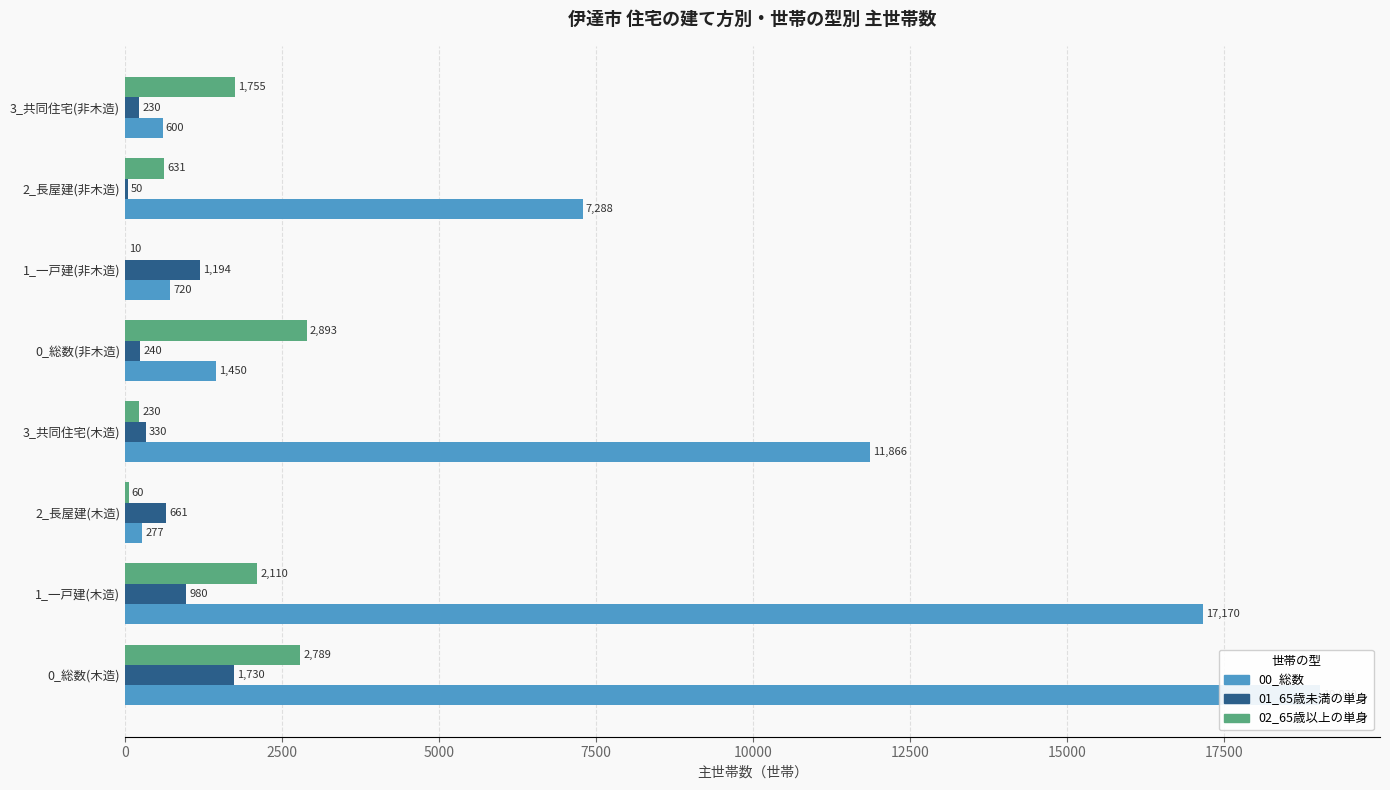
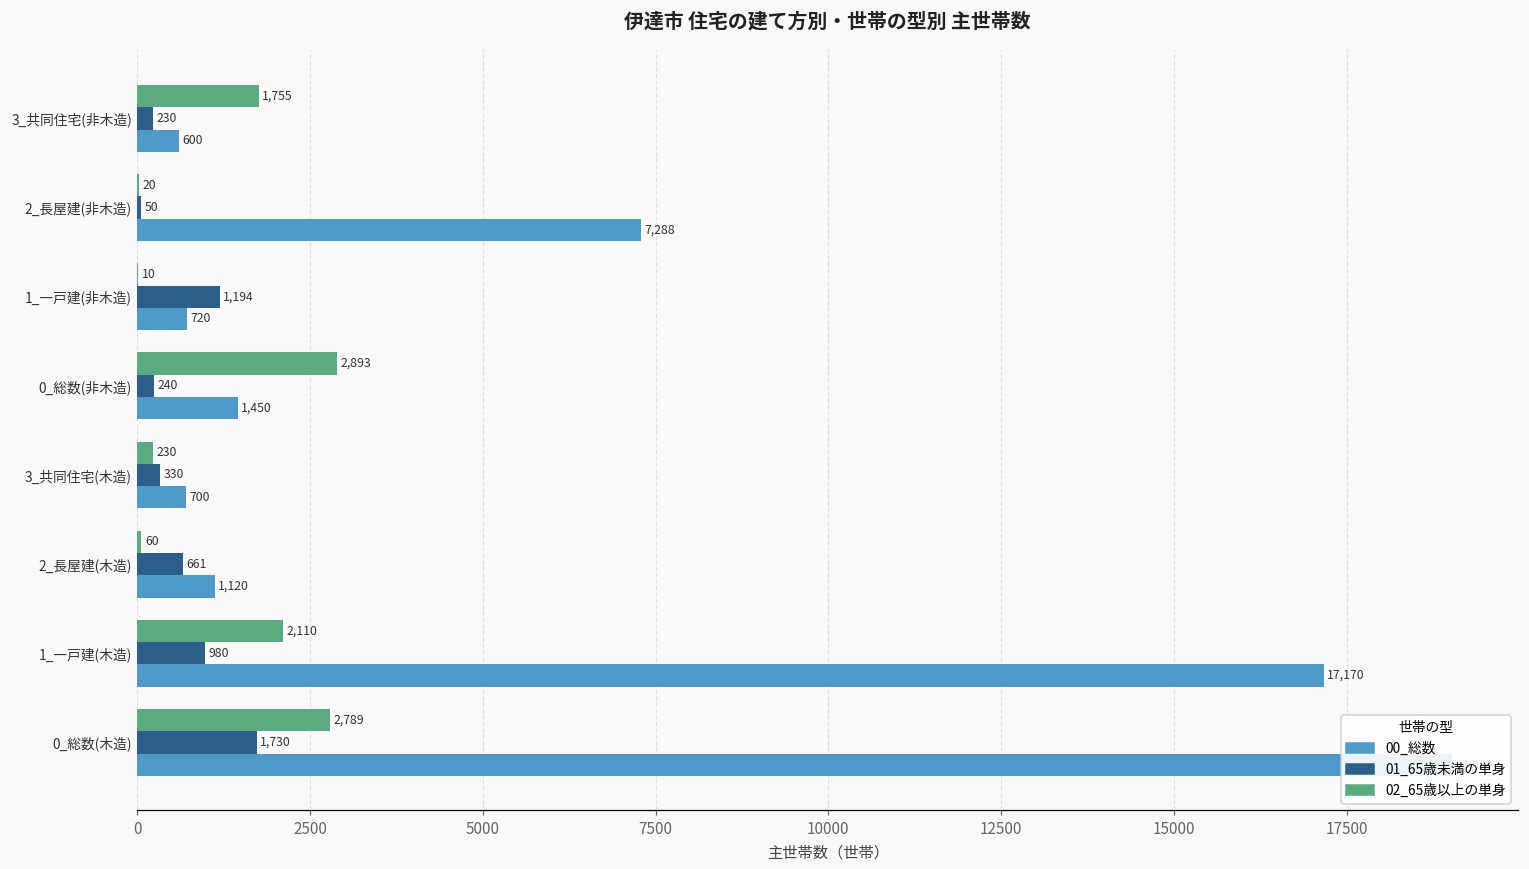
02_65歳以上の単身, 2_長屋建(非木造): 631 -> 20
00_総数, 3_共同住宅(木造): 11,866 -> 700
00_総数, 2_長屋建(木造): 277 -> 1,120
